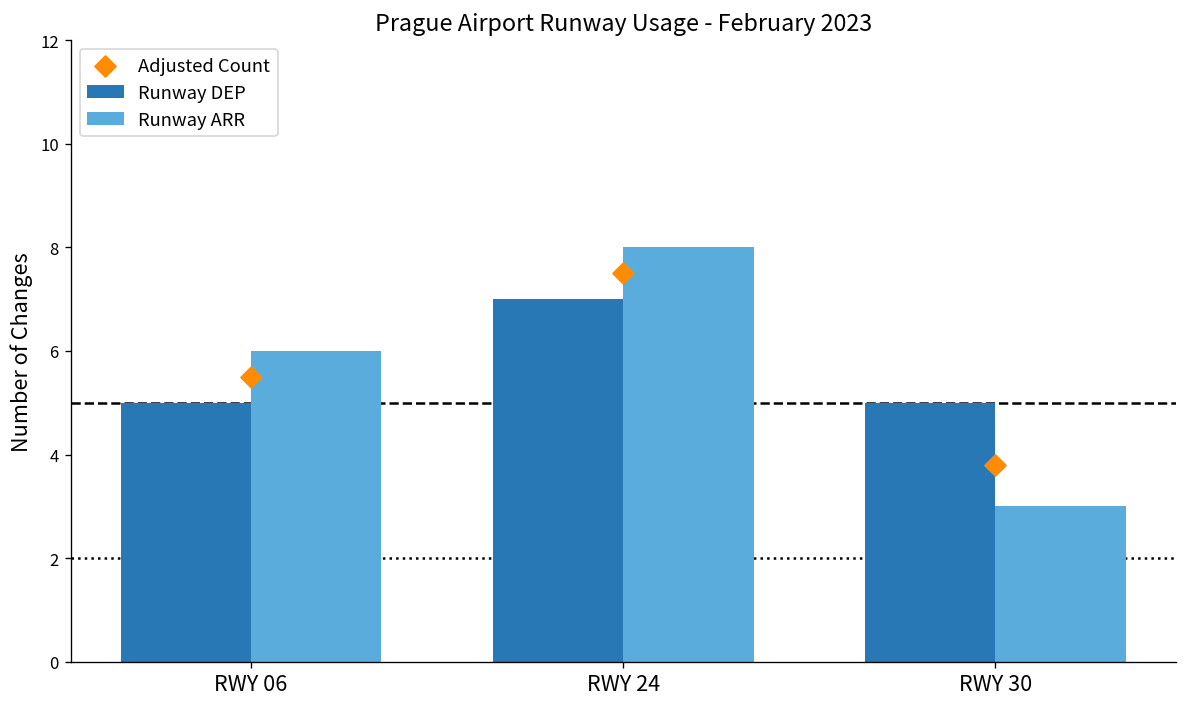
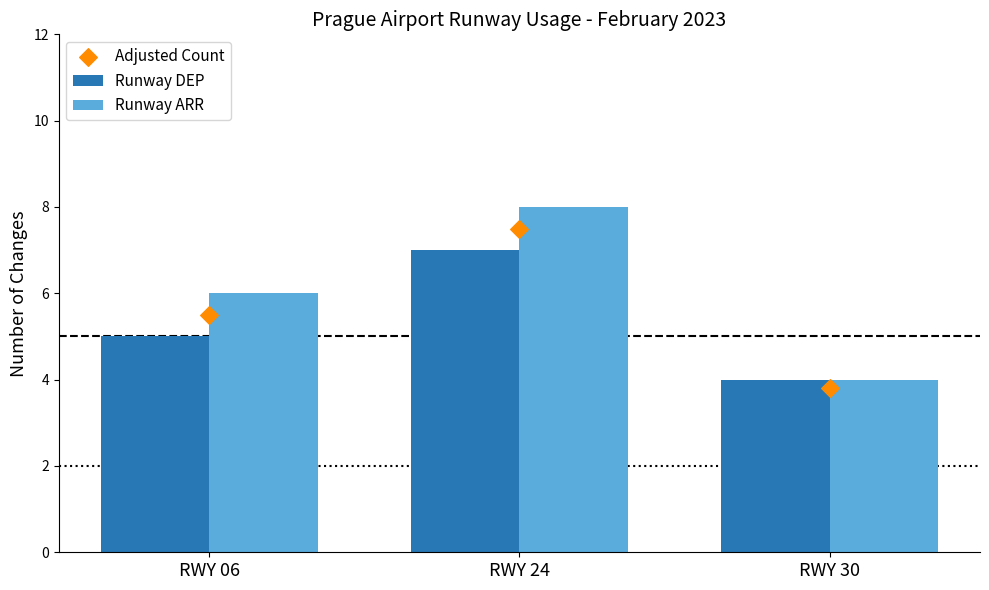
Runway DEP, RWY 30: 5 -> 4
Runway ARR, RWY 30: 3 -> 4
